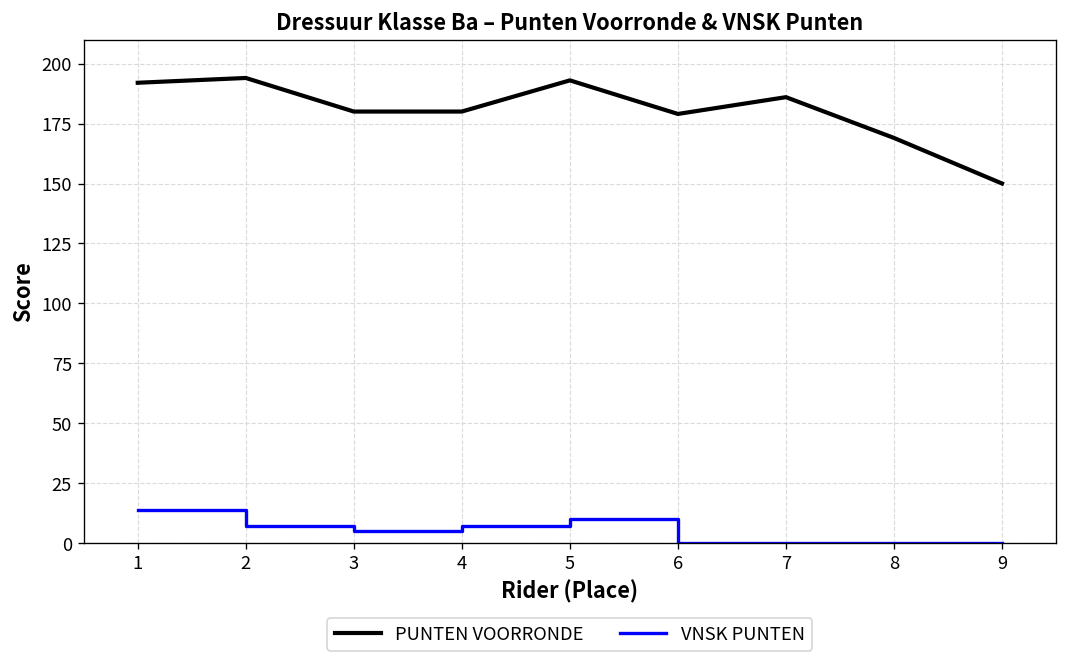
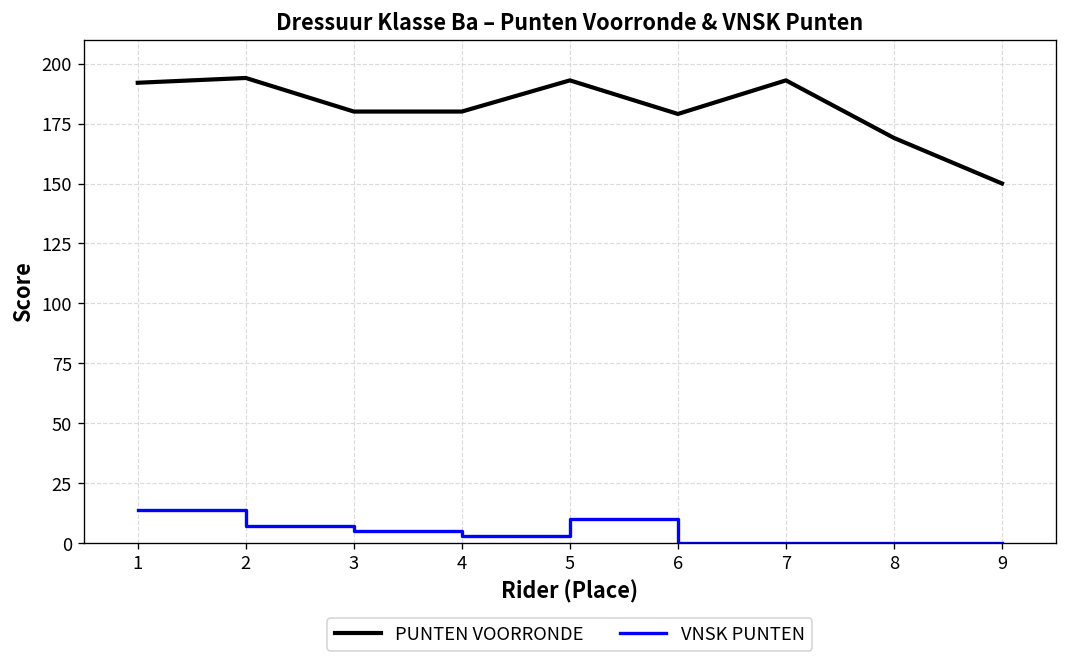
VNSK PUNTEN, 4: 7 -> 3
PUNTEN VOORRONDE, 7: 186 -> 193
